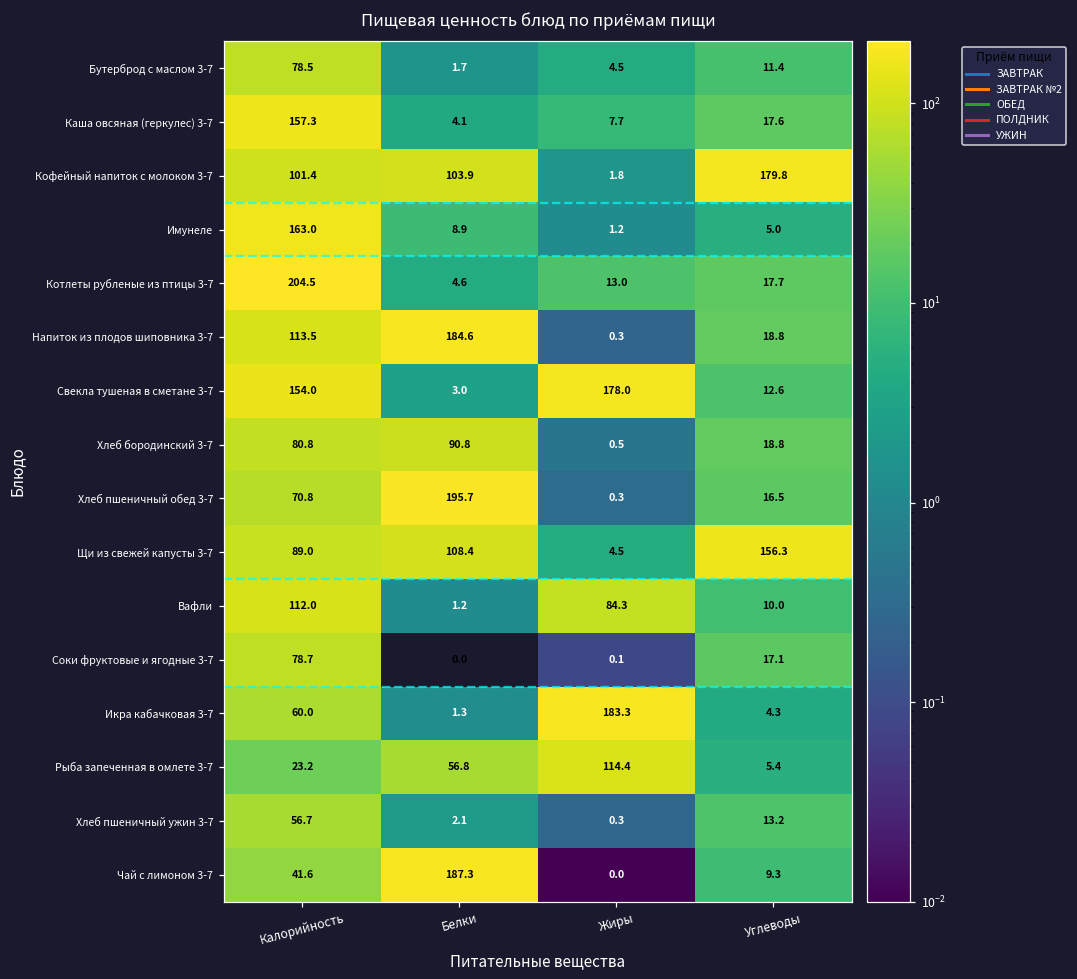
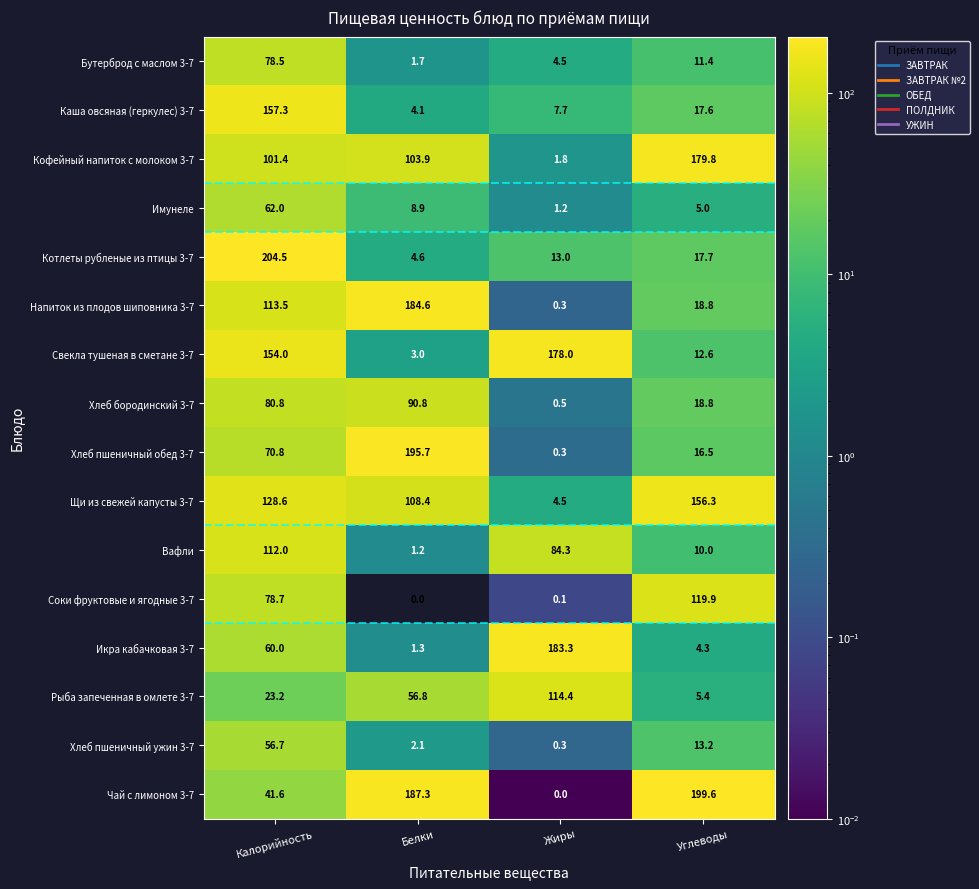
Имунеле, Калорийность: 163.0 -> 62.0
Щи из свежей капусты 3-7, Калорийность: 89.0 -> 128.6
Соки фруктовые и ягодные 3-7, Углеводы: 17.1 -> 119.9
Чай с лимоном 3-7, Углеводы: 9.3 -> 199.6
